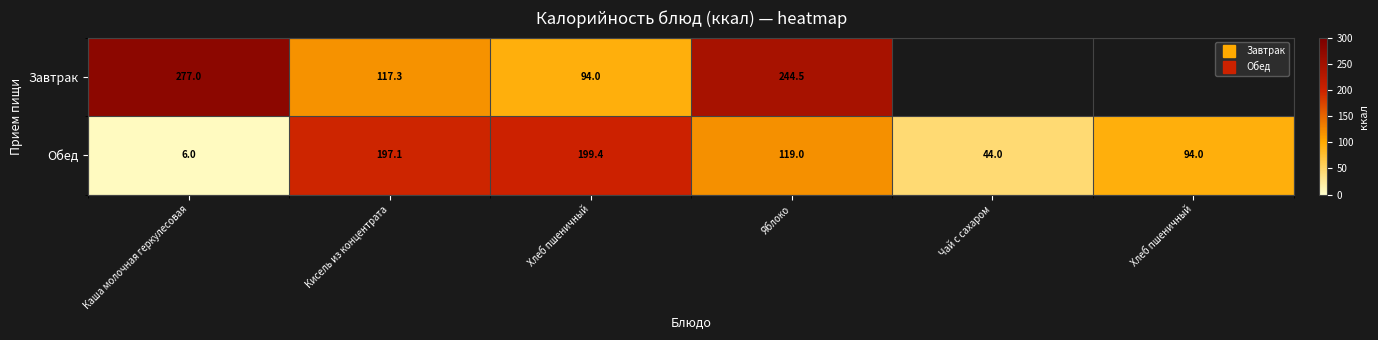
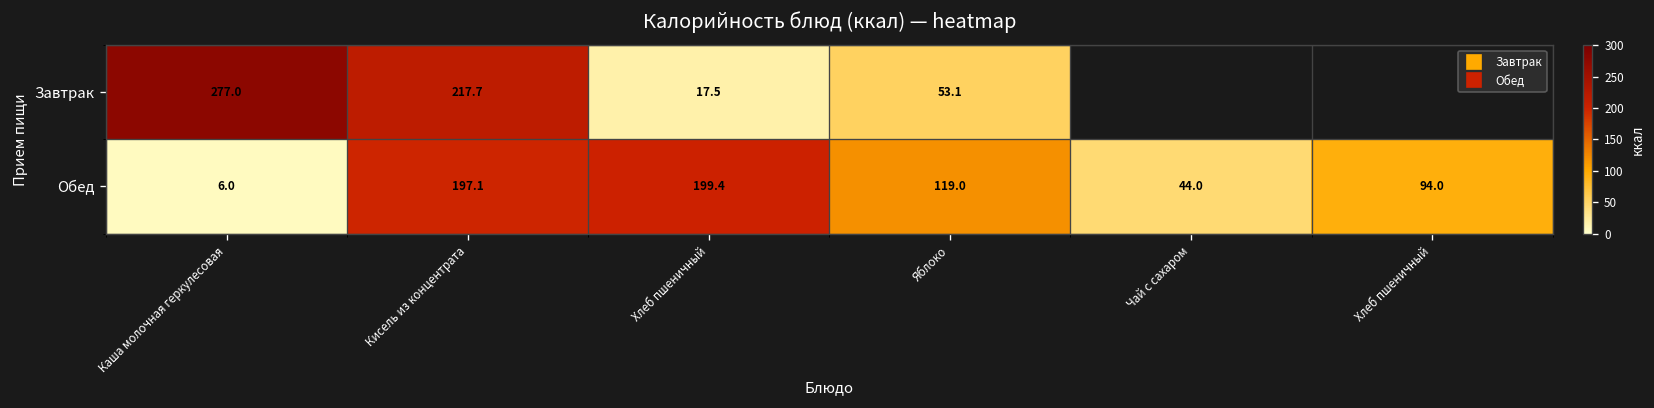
Завтрак, Кисель из концентрата: 117.3 -> 217.7
Завтрак, Хлеб пшеничный: 94.0 -> 17.5
Завтрак, Яблоко: 244.5 -> 53.1
